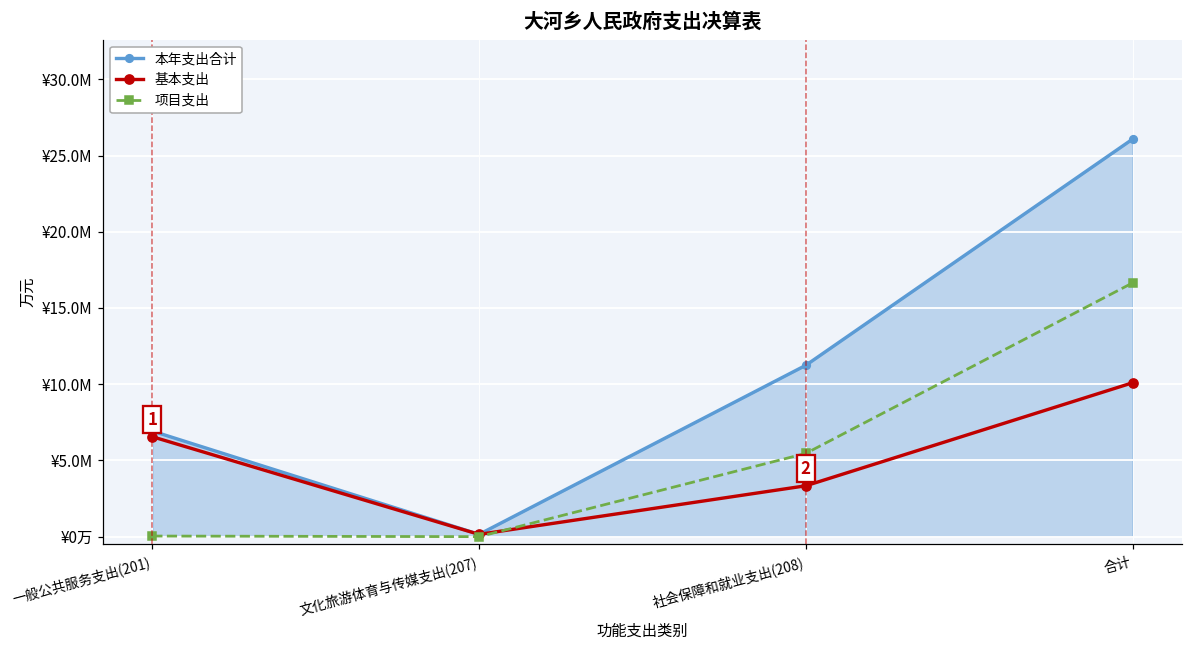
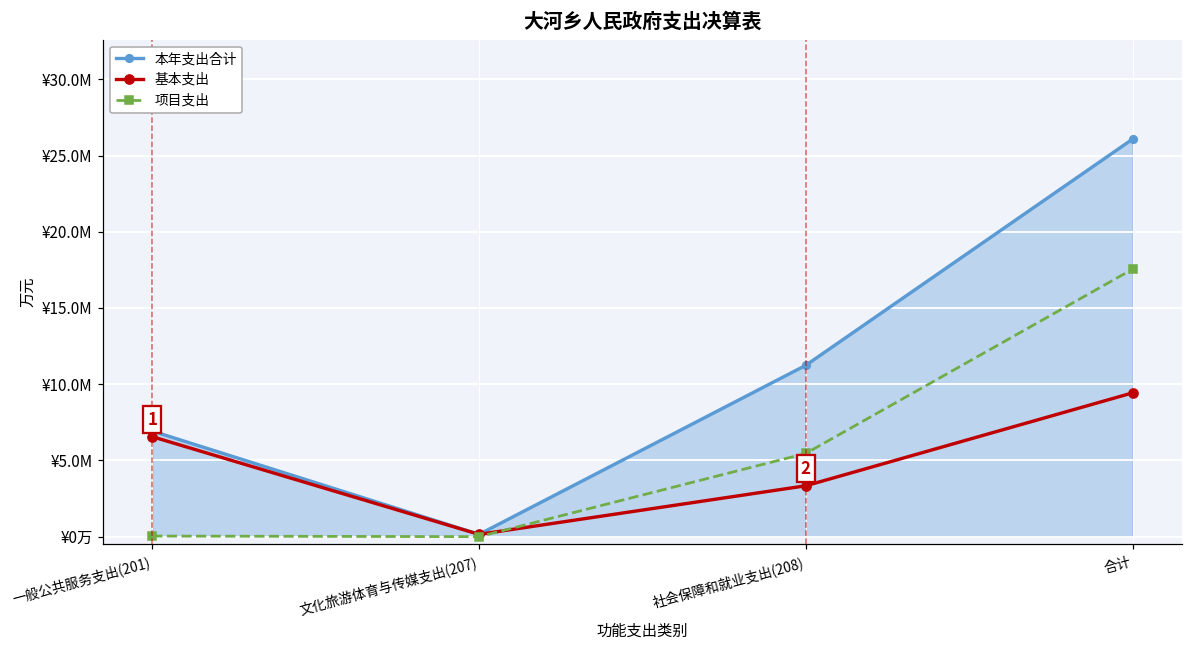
基本支出, 合计: ¥10100000 -> ¥9400000
项目支出, 合计: ¥16600000 -> ¥17500000
